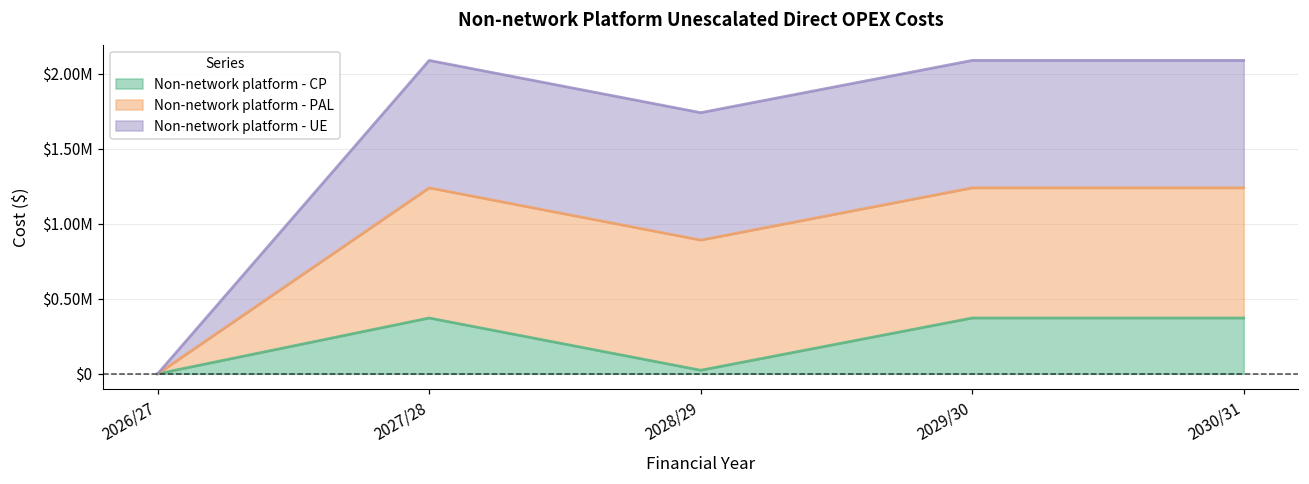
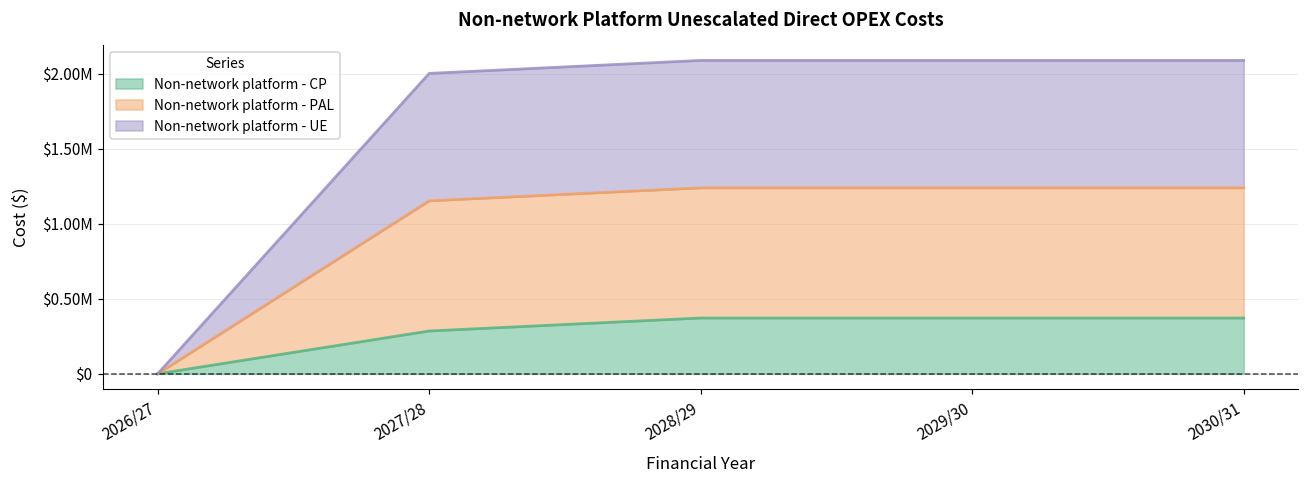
Non-network platform - CP, 2027/28: $370000 -> $290000
Non-network platform - CP, 2028/29: $20000 -> $370000
